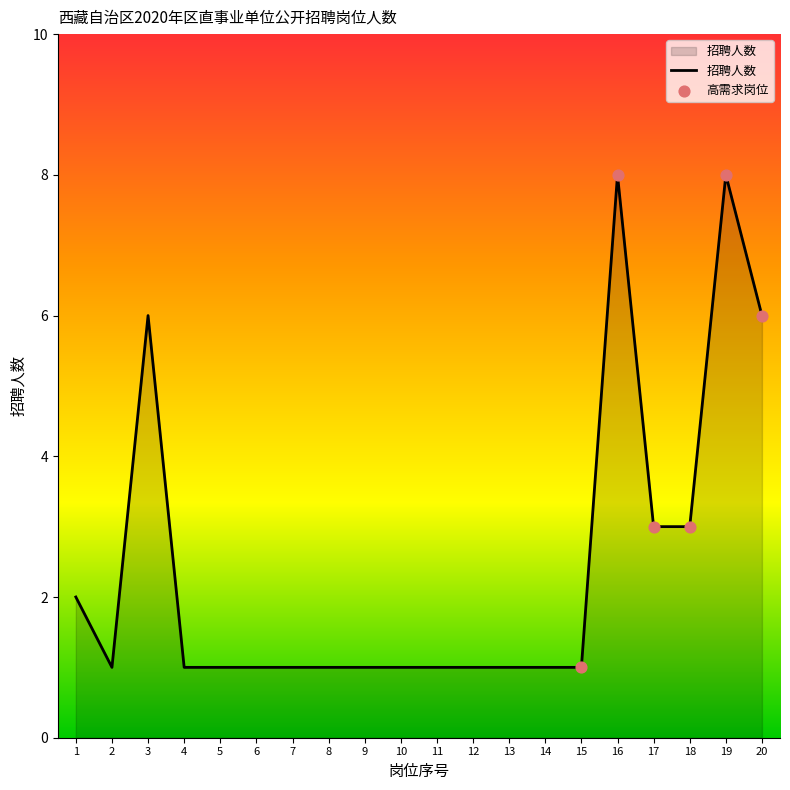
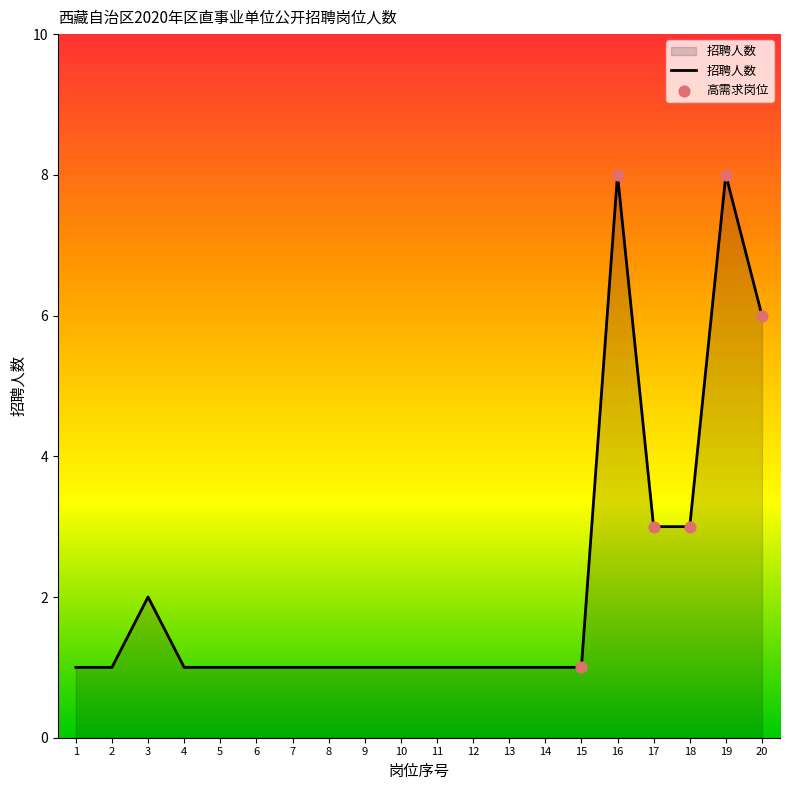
招聘人数, 1: 2 -> 1
招聘人数, 3: 6 -> 2
